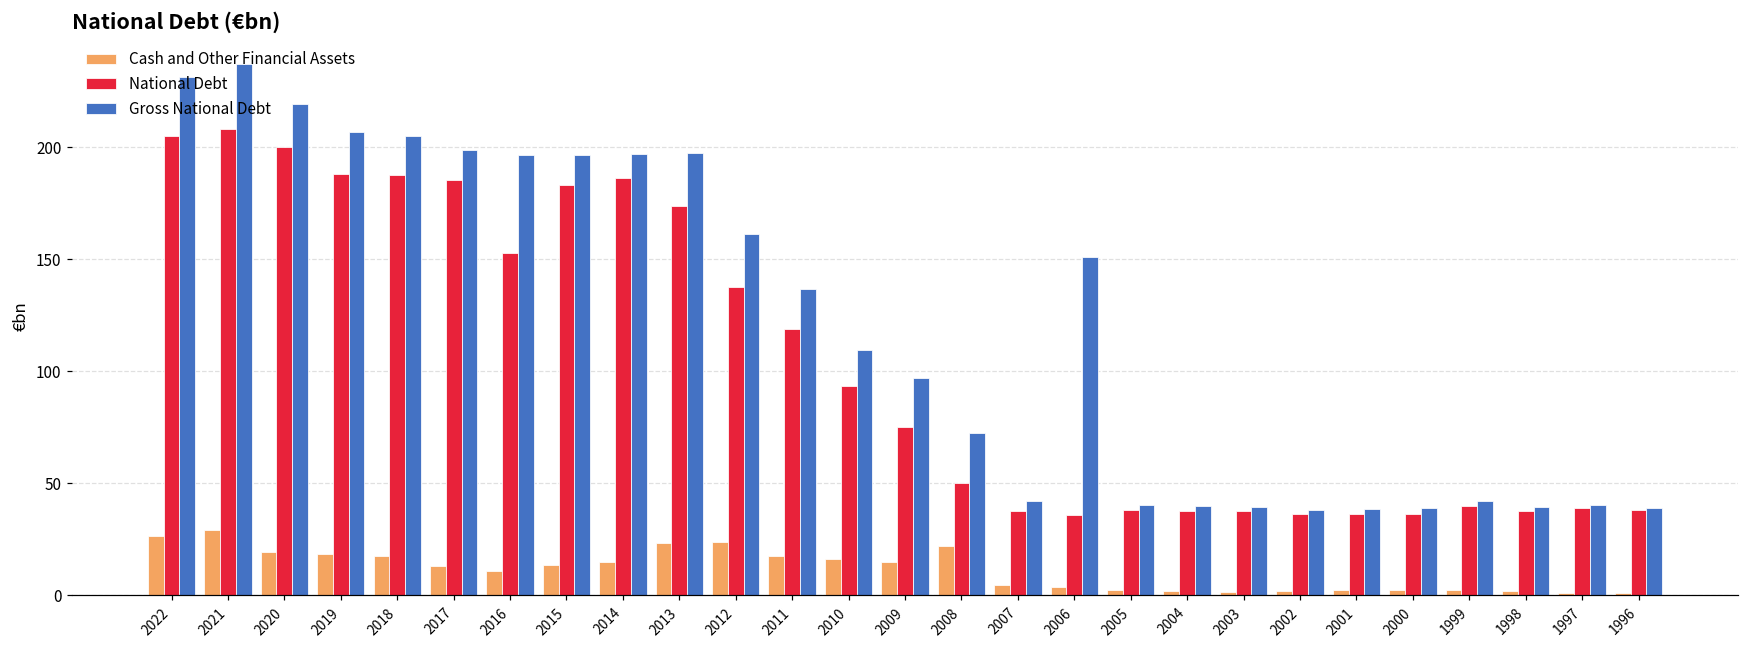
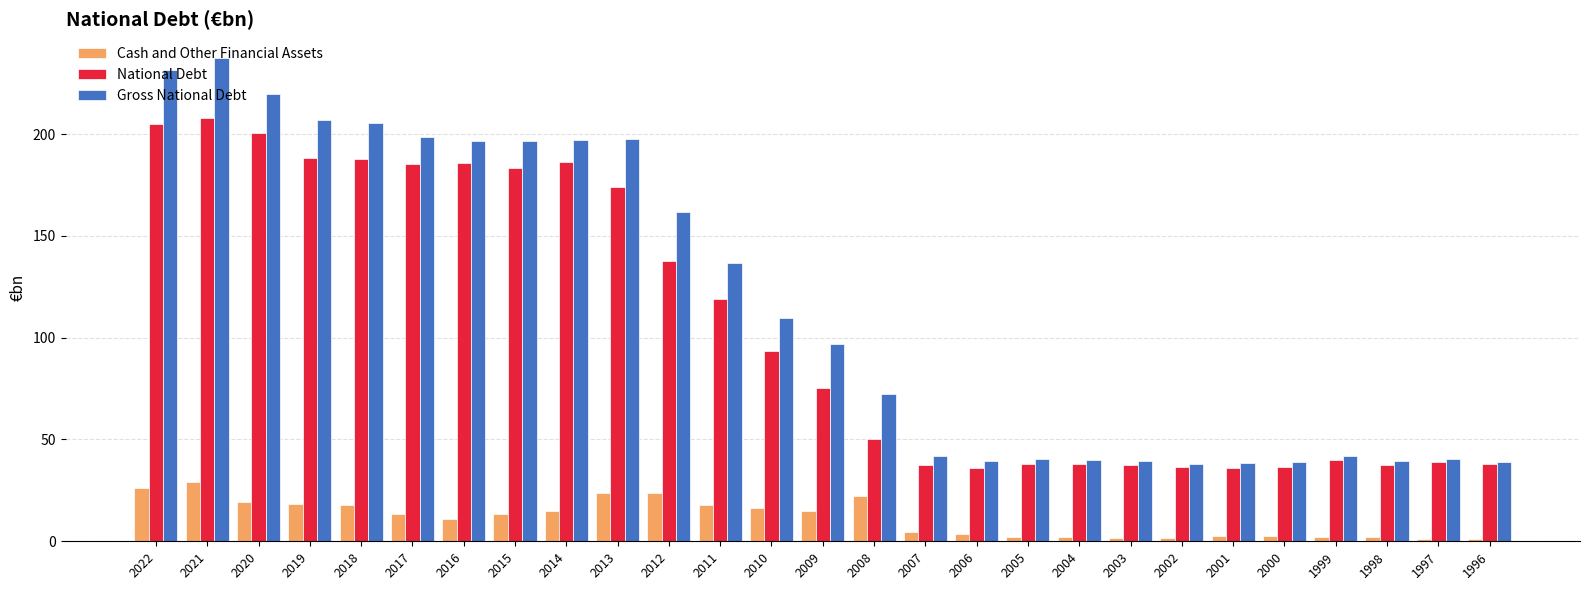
National Debt, 2016: 153 -> 186
Gross National Debt, 2006: 151 -> 40
